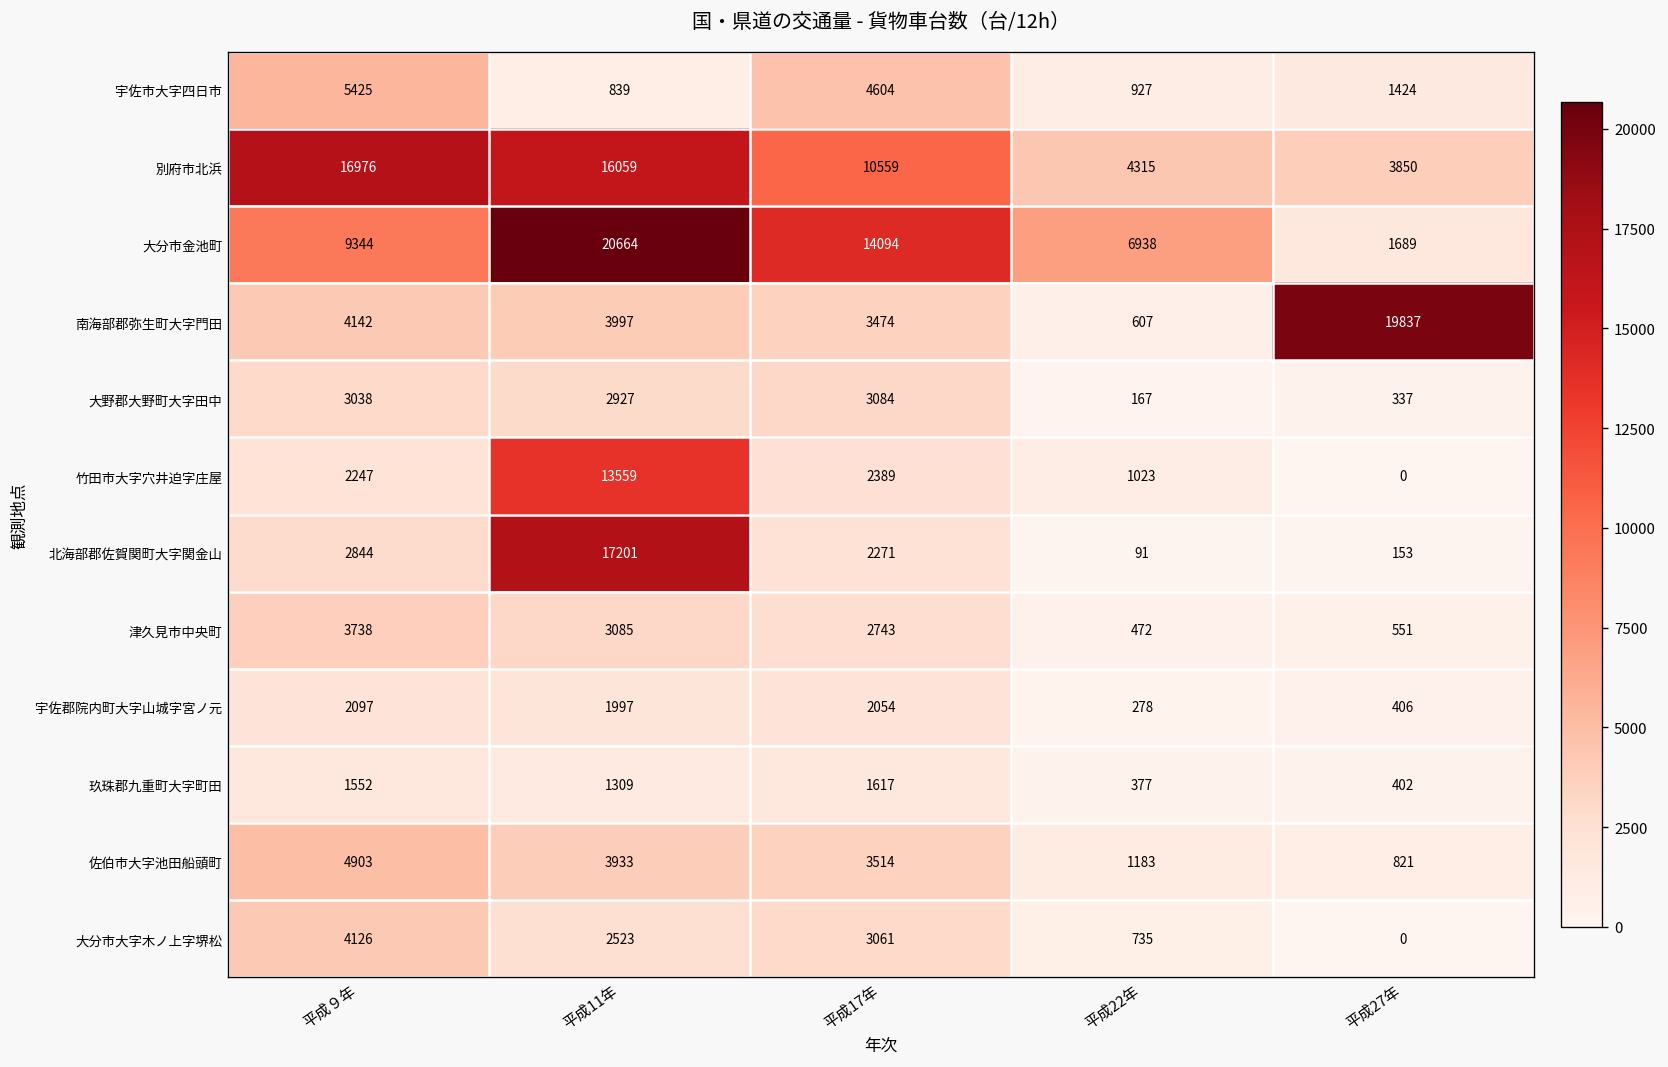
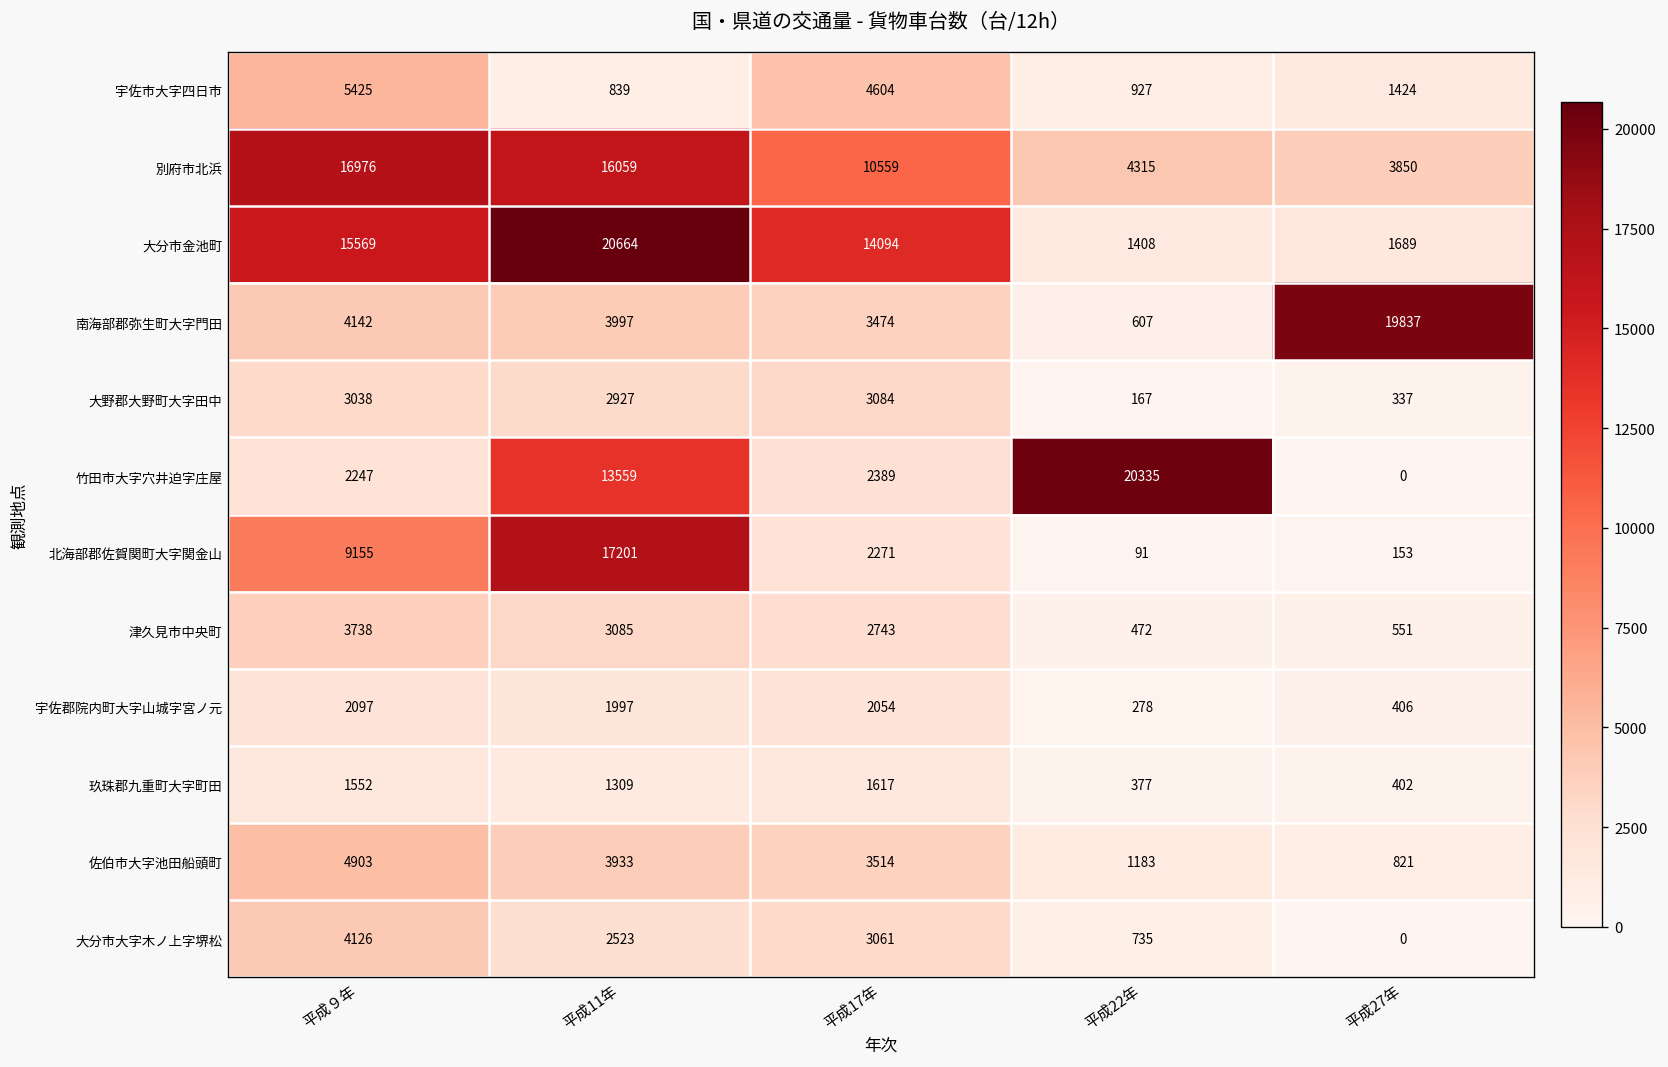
大分市金池町, 平成９年: 9344 -> 15569
大分市金池町, 平成22年: 6938 -> 1408
竹田市大字穴井迫字庄屋, 平成22年: 1023 -> 20335
北海部郡佐賀関町大字関金山, 平成９年: 2844 -> 9155
